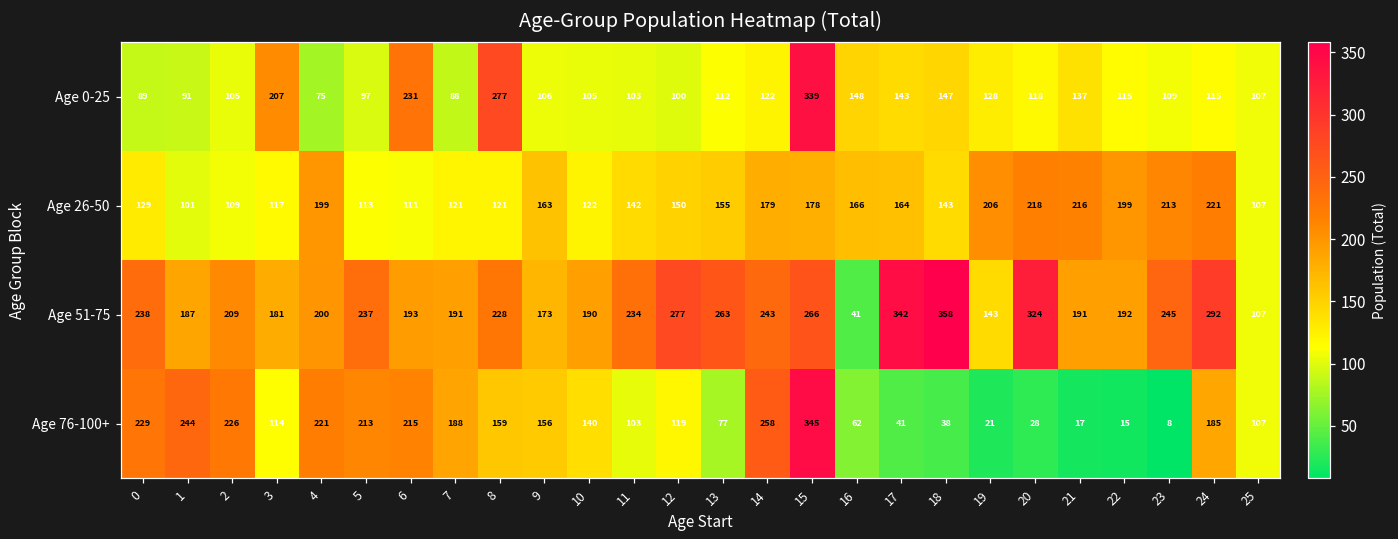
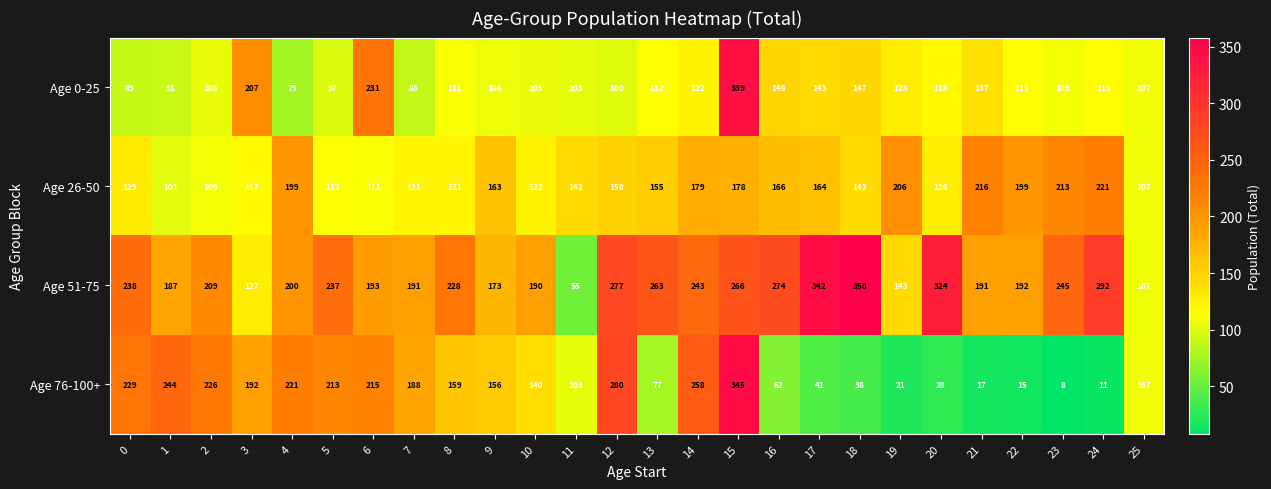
Age 0-25, 8: 277 -> 111
Age 26-50, 20: 218 -> 128
Age 51-75, 3: 181 -> 127
Age 51-75, 11: 234 -> 55
Age 51-75, 16: 41 -> 274
Age 76-100+, 3: 114 -> 192
Age 76-100+, 12: 119 -> 280
Age 76-100+, 24: 185 -> 11
